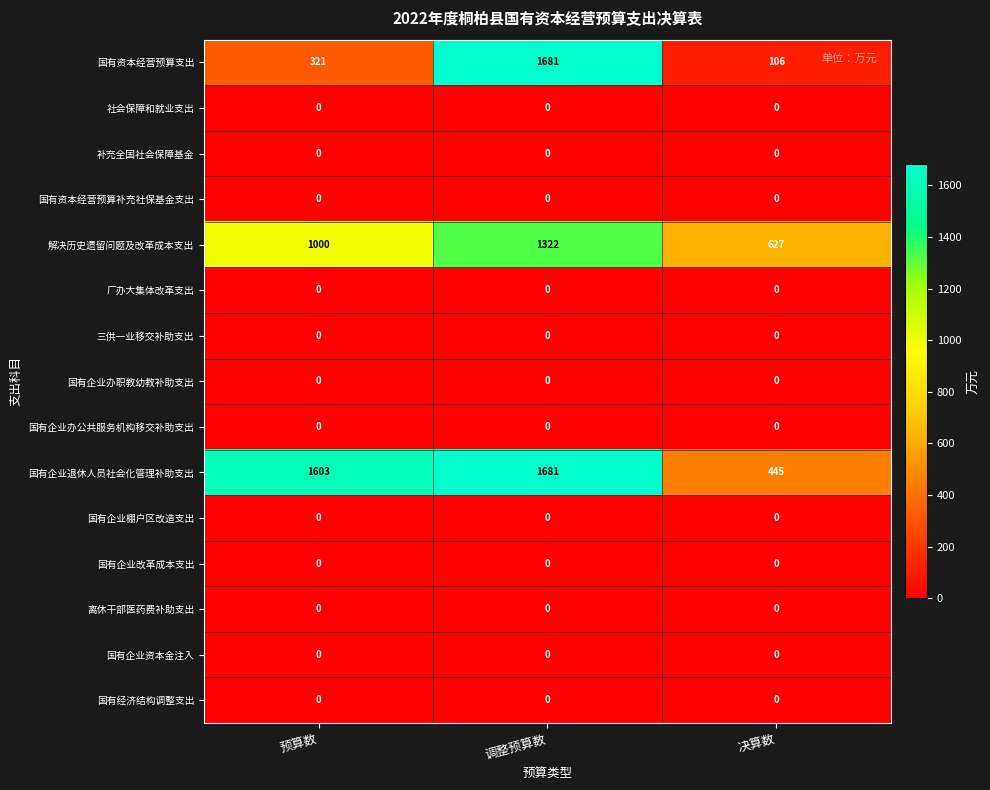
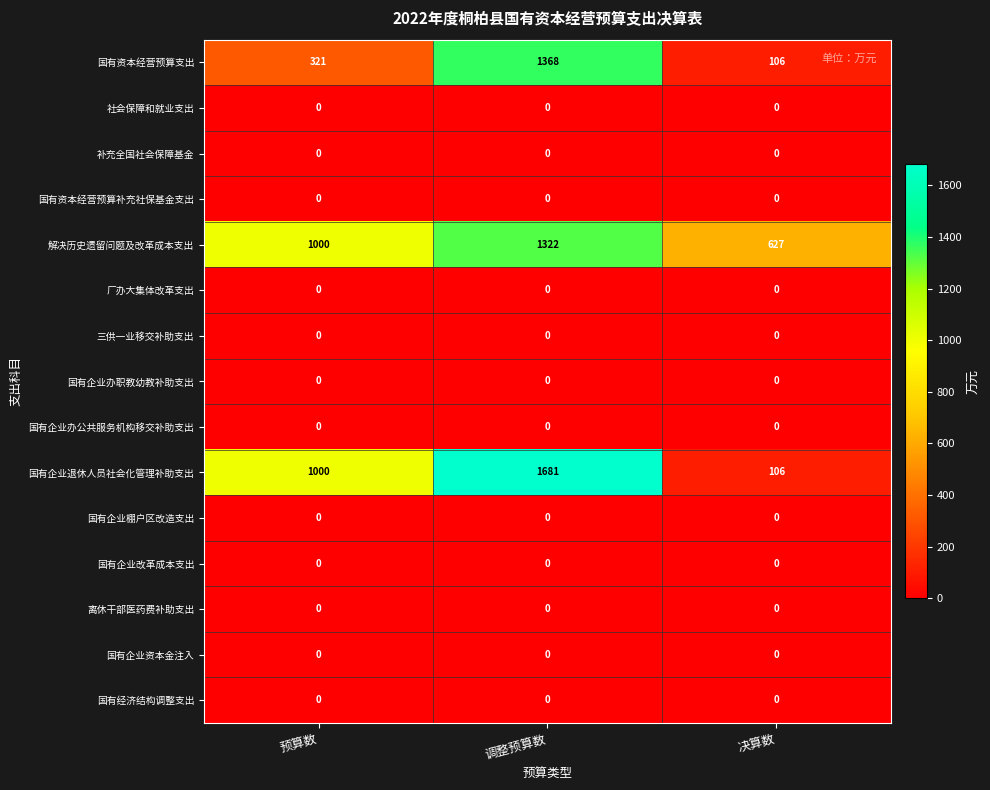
国有资本经营预算支出, 调整预算数: 1681 -> 1368
国有企业退休人员社会化管理补助支出, 预算数: 1603 -> 1000
国有企业退休人员社会化管理补助支出, 决算数: 445 -> 106
